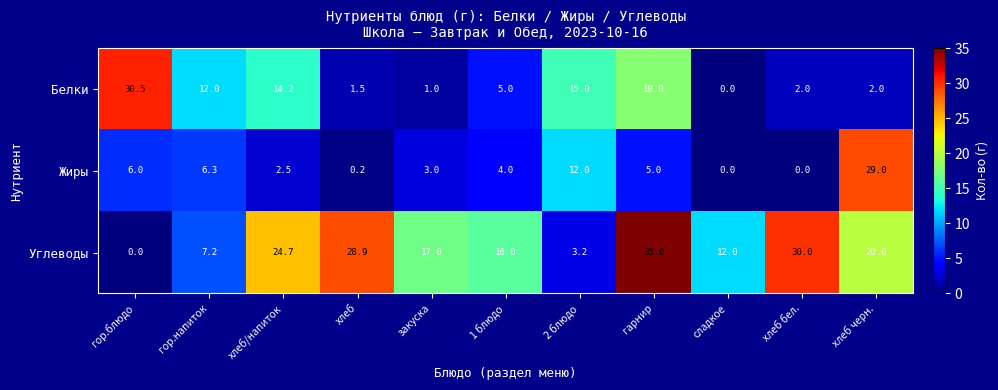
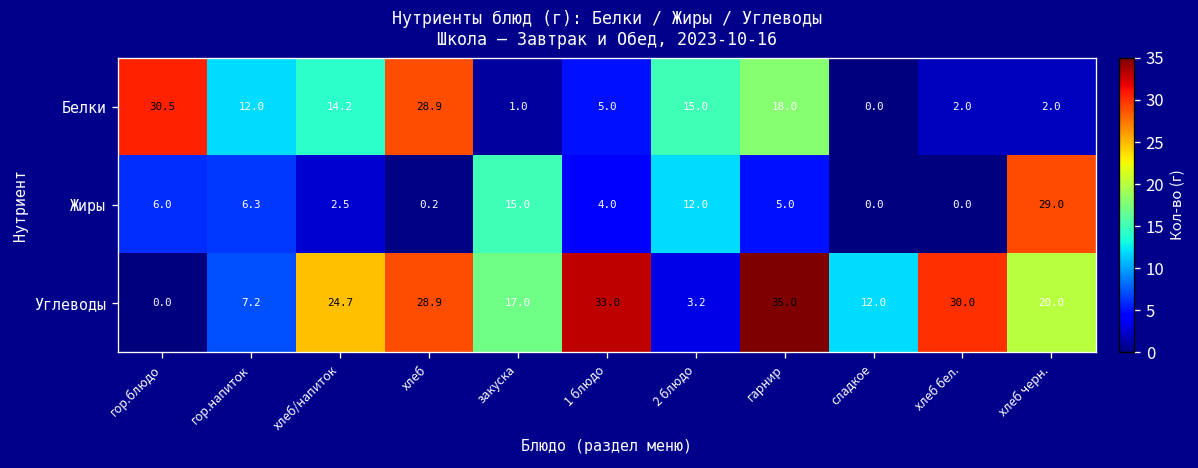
Белки, хлеб: 1.5 -> 28.9
Жиры, закуска: 3.0 -> 15.0
Углеводы, 1 блюдо: 16.0 -> 33.0
